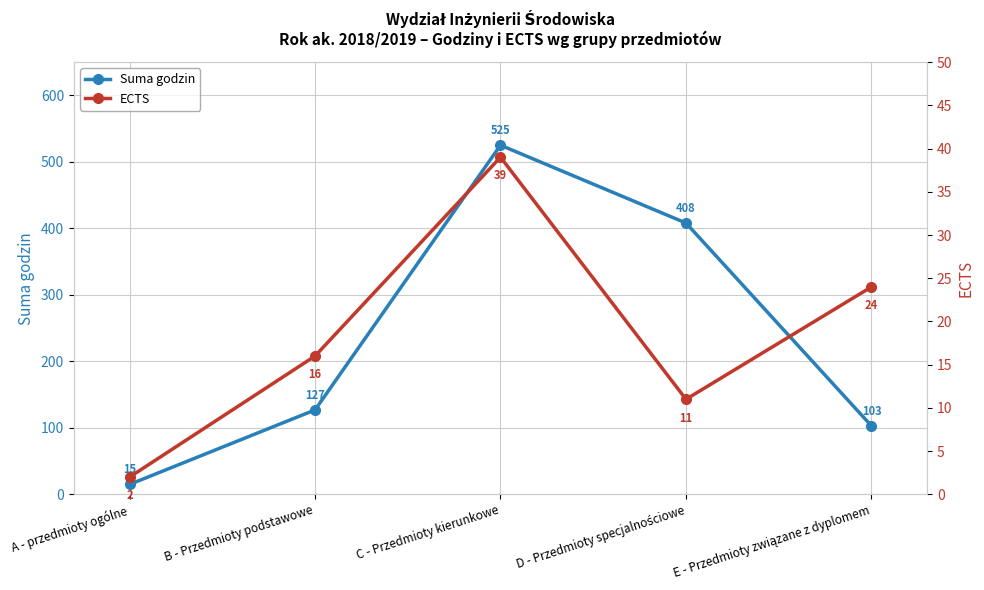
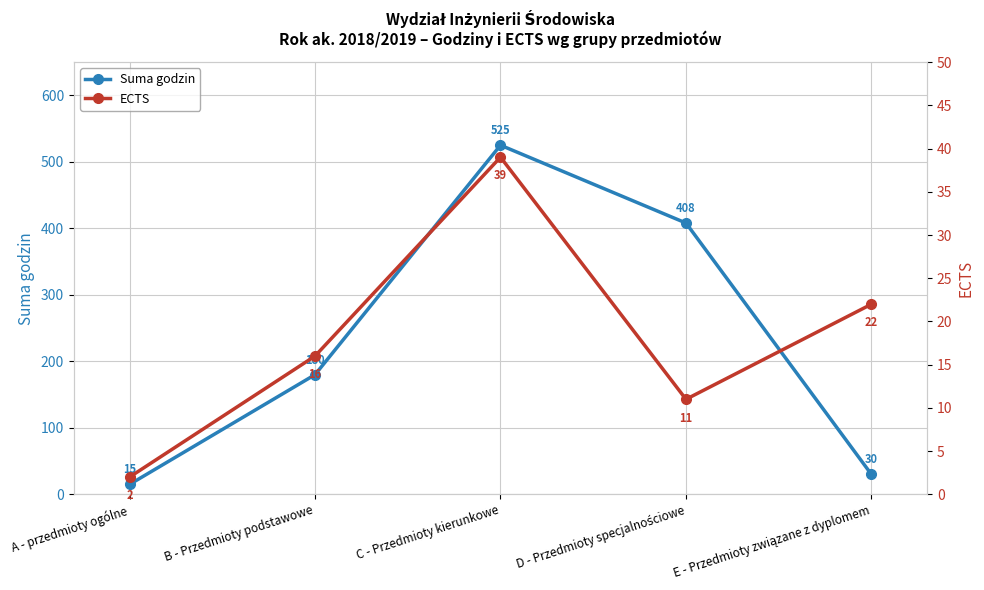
Suma godzin, B - Przedmioty podstawowe: 127 -> 180
Suma godzin, E - Przedmioty związane z dyplomem: 103 -> 30
ECTS, E - Przedmioty związane z dyplomem: 24 -> 22
